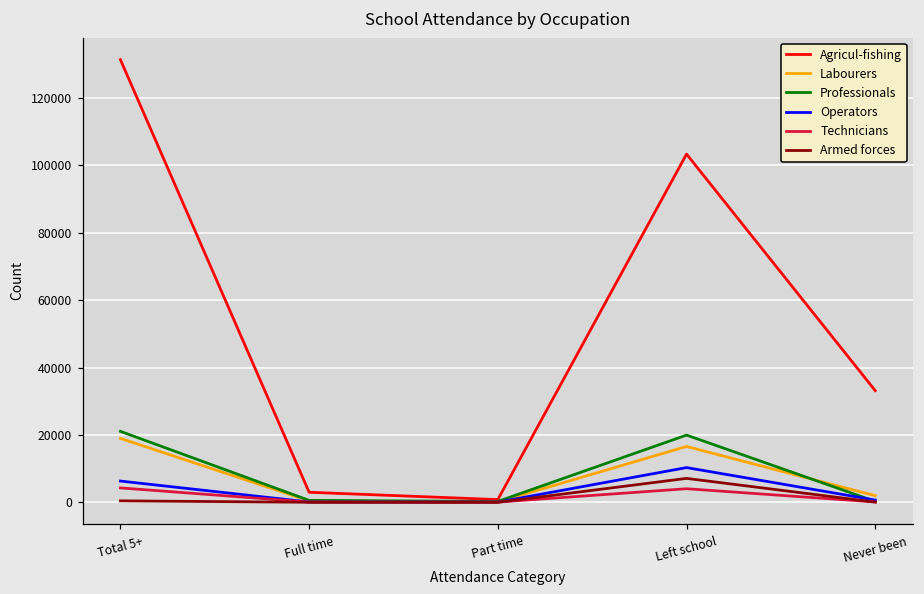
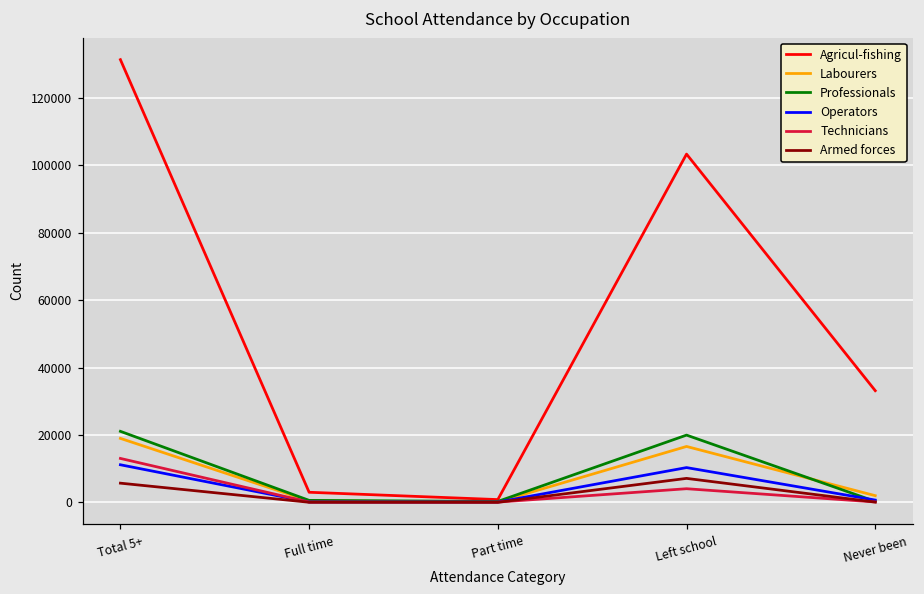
Operators, Total 5+: 6000 -> 11000
Technicians, Total 5+: 4000 -> 13000
Armed forces, Total 5+: 0 -> 6000
